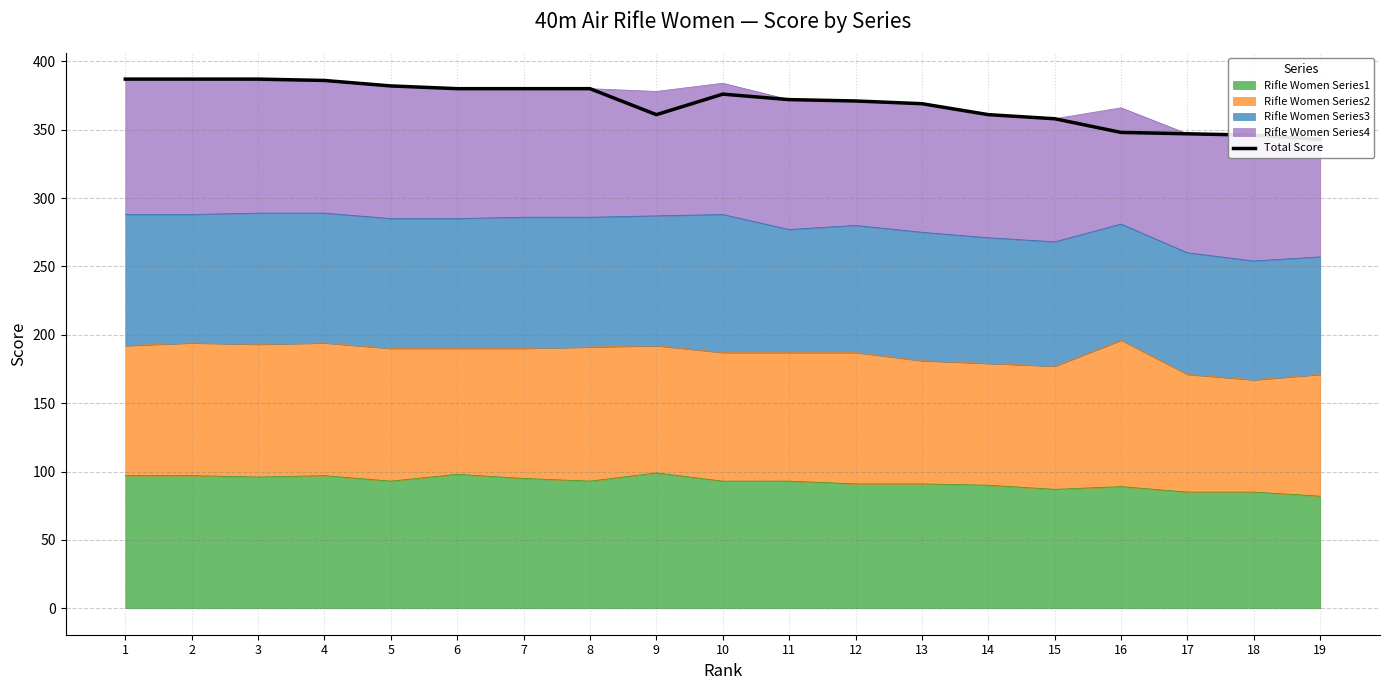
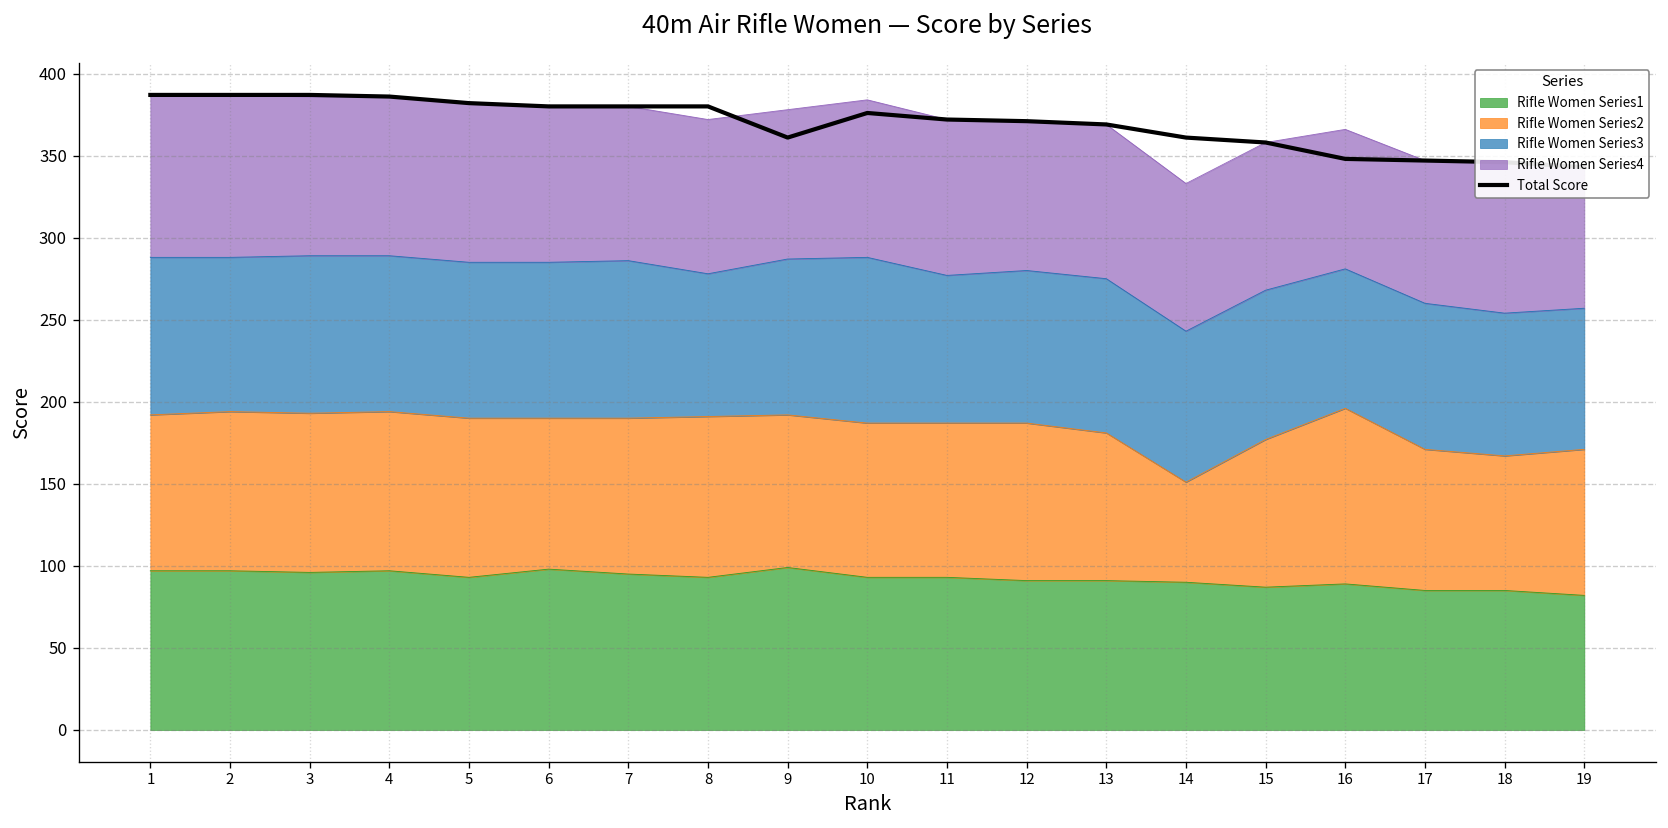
Rifle Women Series3, 8: 95 -> 87
Rifle Women Series2, 14: 89 -> 61
